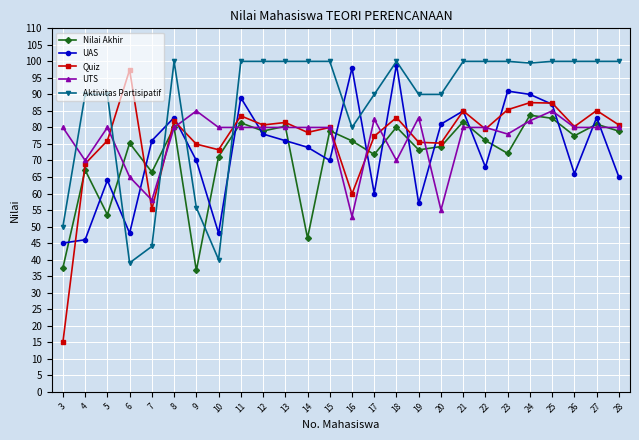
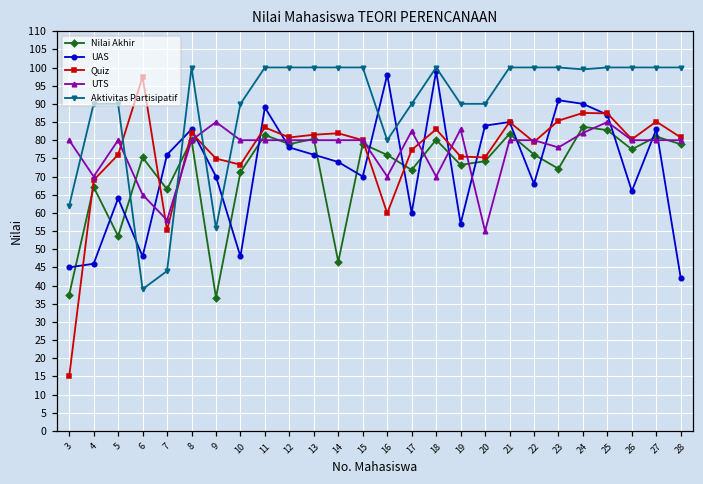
Aktivitas Partisipatif, 3: 50 -> 62
Aktivitas Partisipatif, 10: 40 -> 90
Quiz, 14: 79 -> 82
UTS, 16: 53 -> 70
UAS, 20: 81 -> 84
UAS, 28: 65 -> 42
